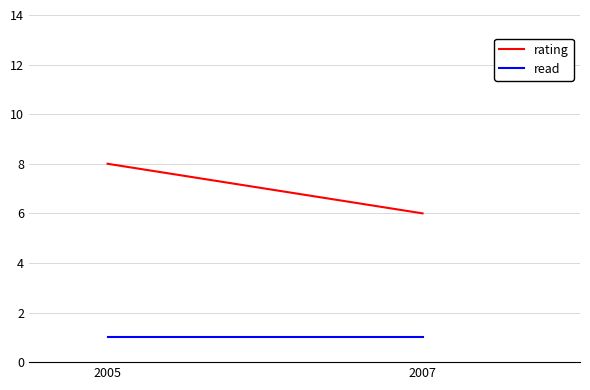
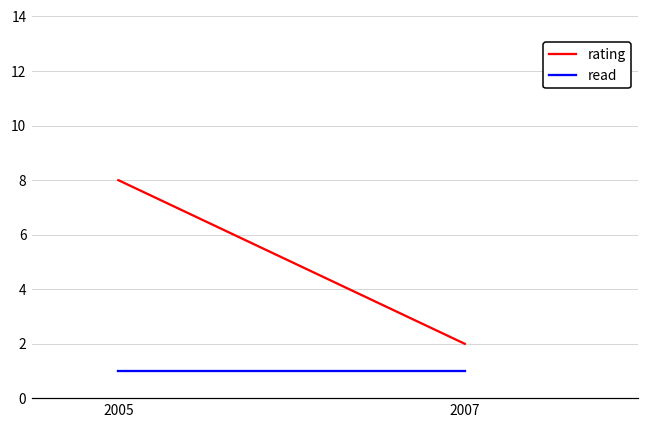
rating, 2007: 6 -> 2
